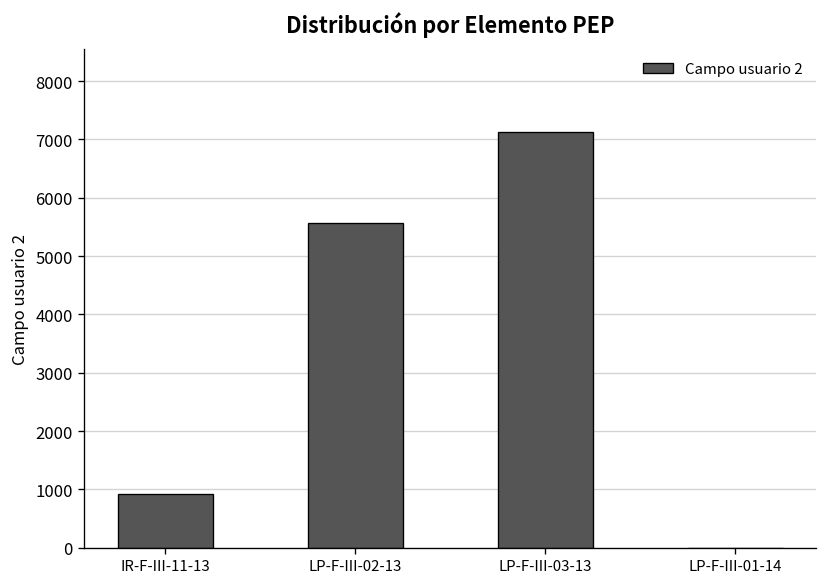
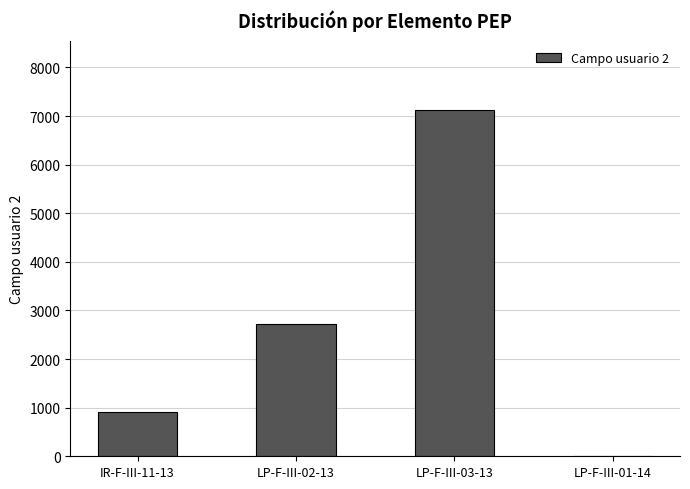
LP-F-III-02-13: 5600 -> 2700
